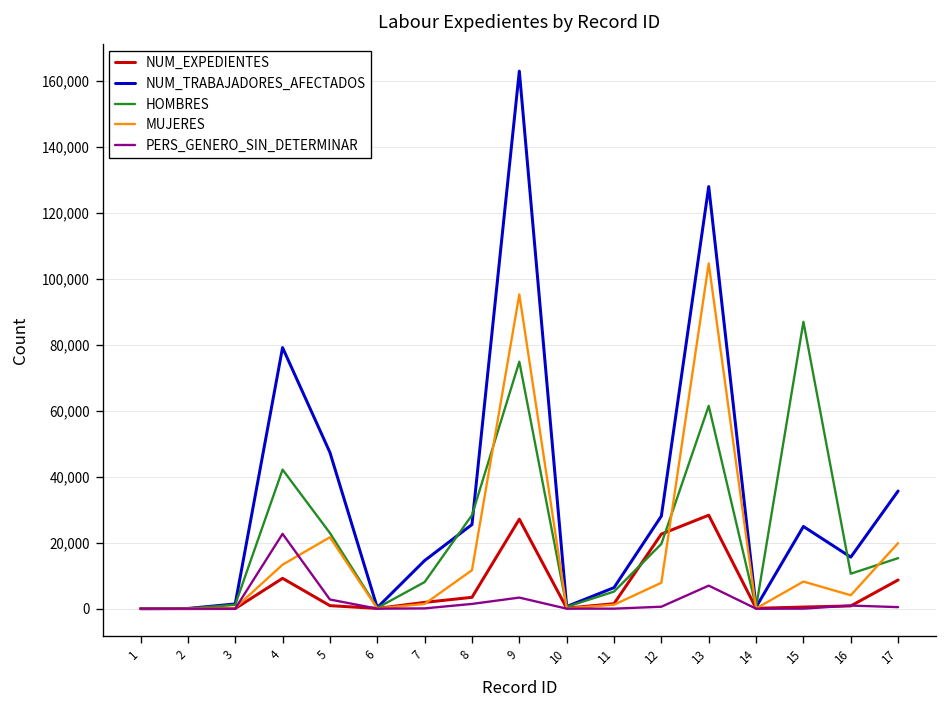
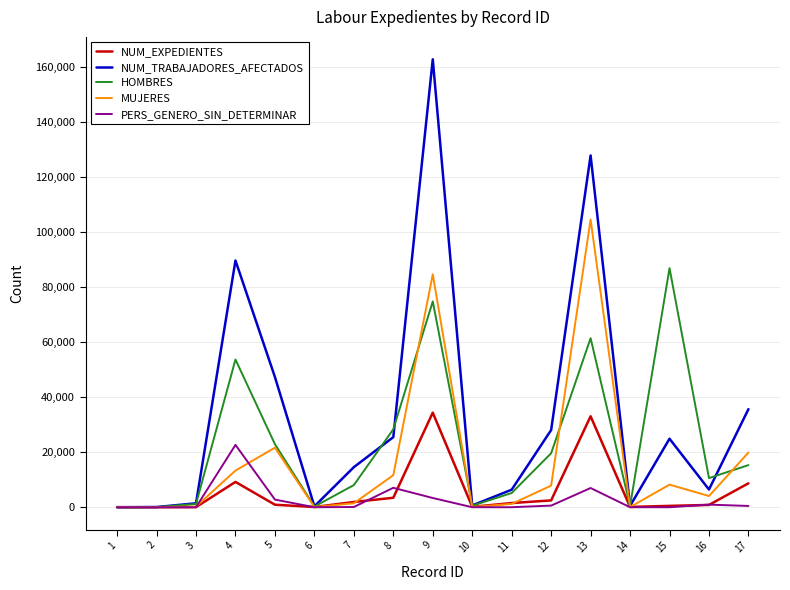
NUM_TRABAJADORES_AFECTADOS, 4: 79,000 -> 90,000
HOMBRES, 4: 42,000 -> 54,000
PERS_GENERO_SIN_DETERMINAR, 8: 1,000 -> 7,000
NUM_EXPEDIENTES, 9: 27,000 -> 34,000
MUJERES, 9: 95,000 -> 85,000
NUM_EXPEDIENTES, 12: 23,000 -> 2,000
NUM_EXPEDIENTES, 13: 28,000 -> 33,000
NUM_TRABAJADORES_AFECTADOS, 16: 16,000 -> 6,000
